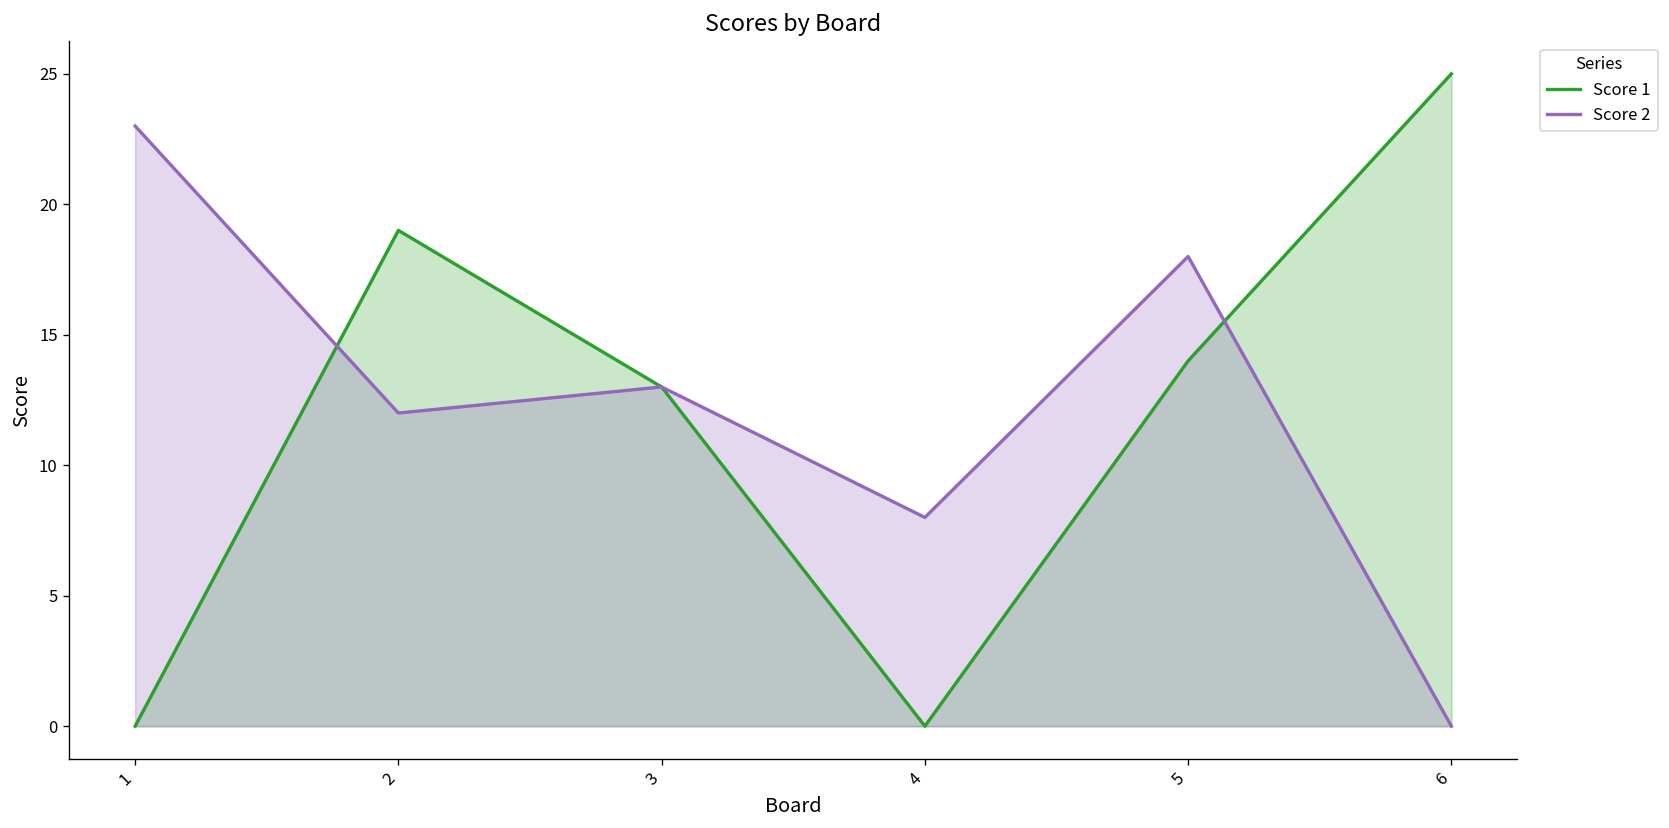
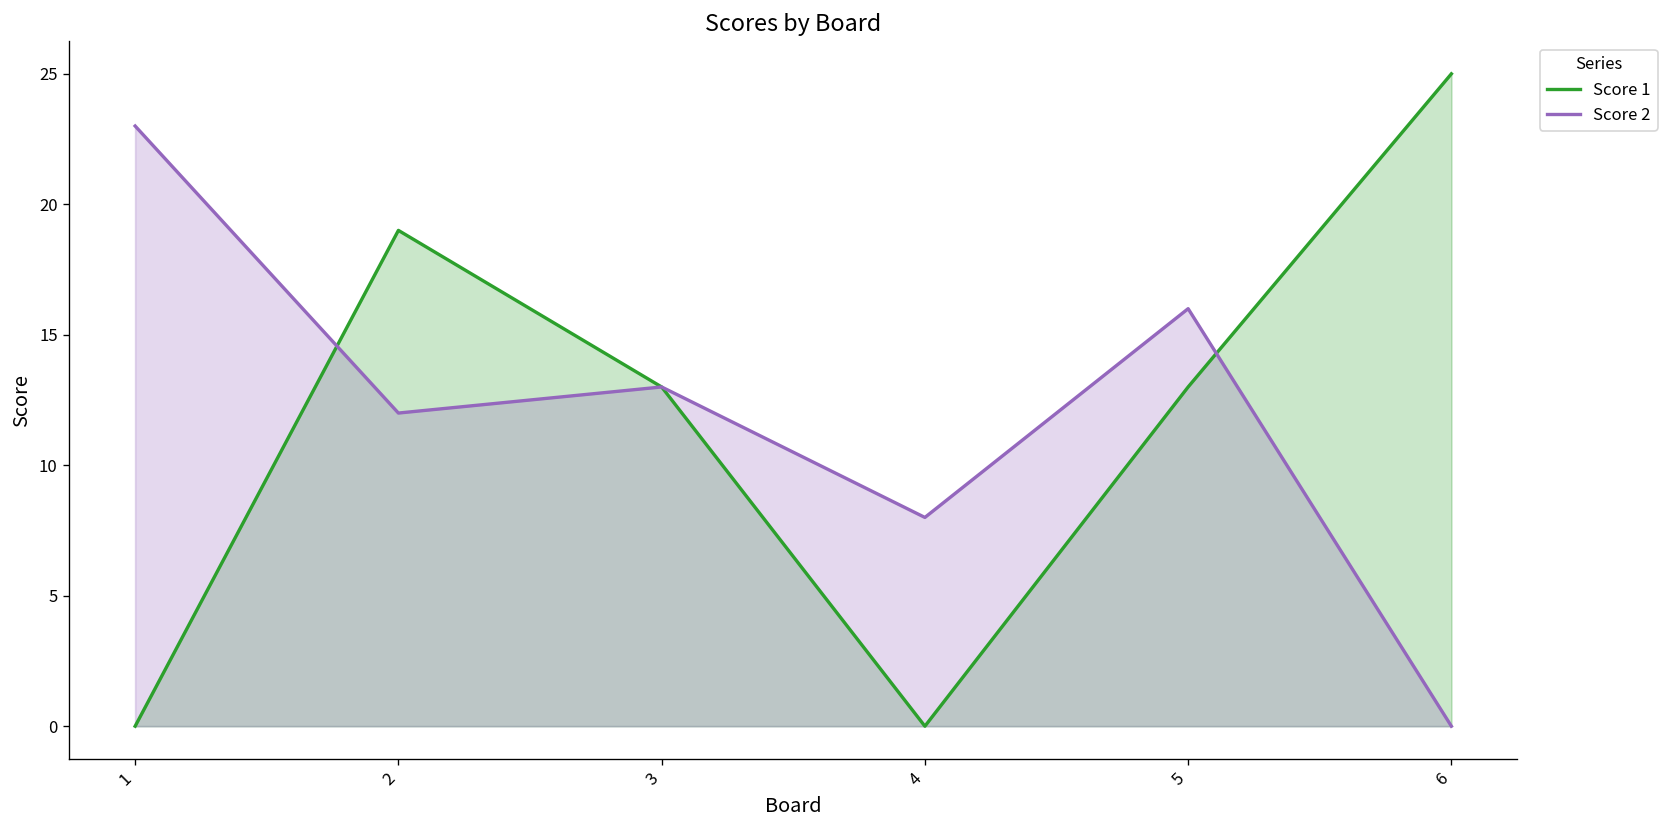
Score 1, 5: 14 -> 13
Score 2, 5: 18 -> 16
